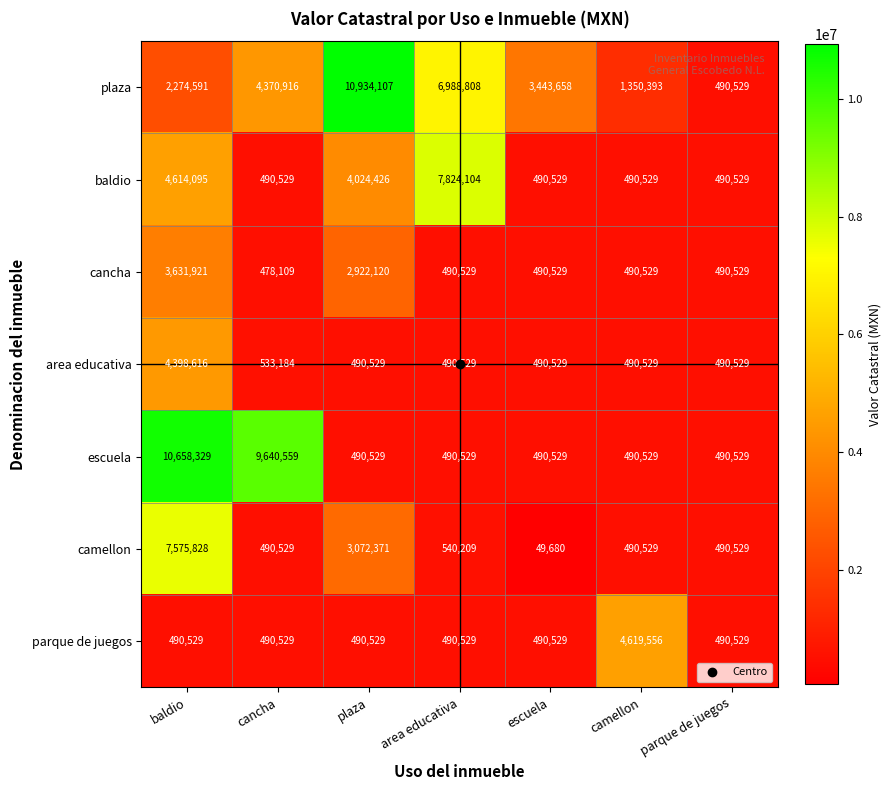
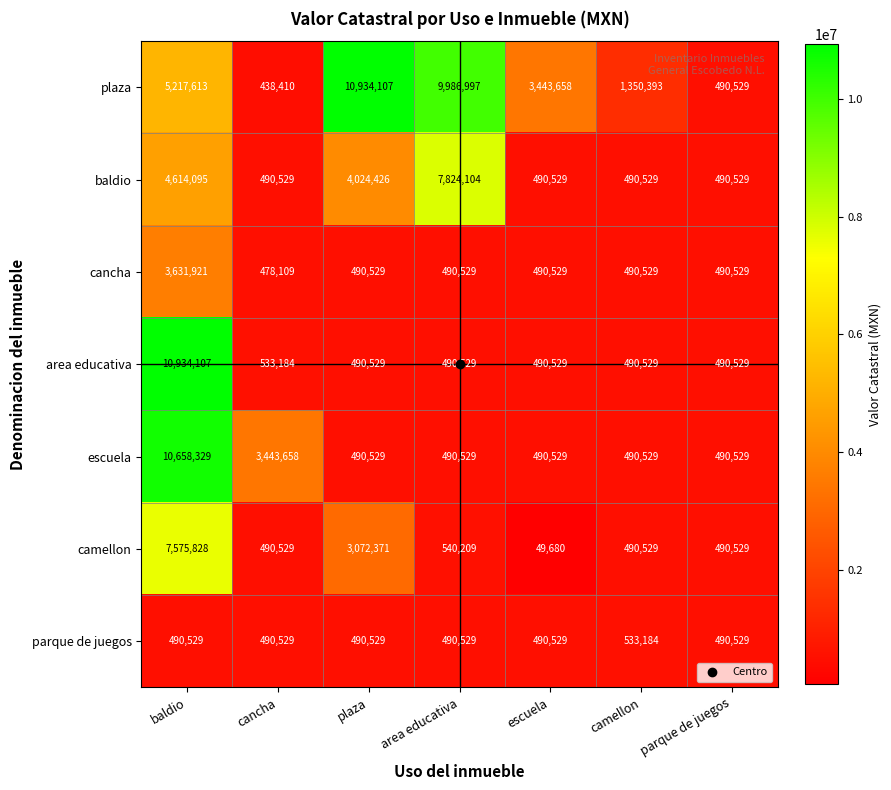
plaza, baldio: 2,274,591 -> 5,217,613
plaza, cancha: 4,370,916 -> 438,410
plaza, area educativa: 6,988,808 -> 9,986,997
cancha, plaza: 2,922,120 -> 490,529
area educativa, baldio: 4,398,616 -> 10,934,107
escuela, cancha: 9,640,559 -> 3,443,658
parque de juegos, camellon: 4,619,556 -> 533,184
